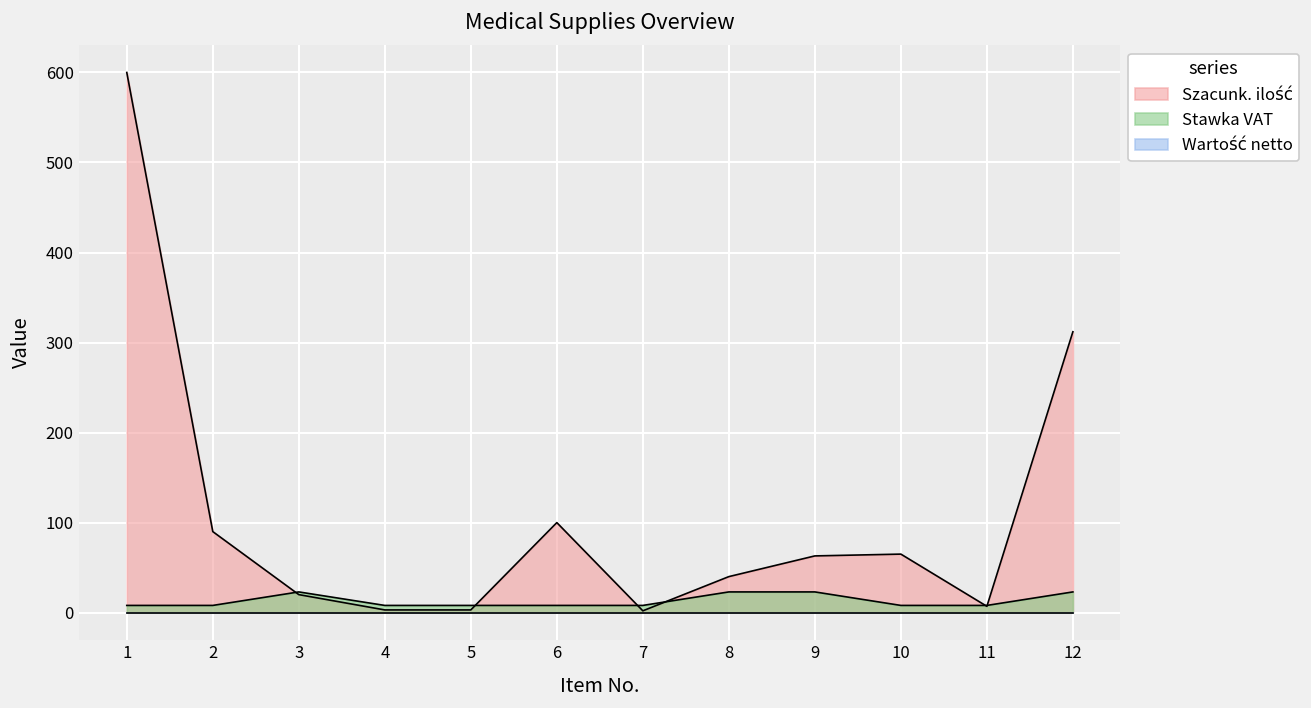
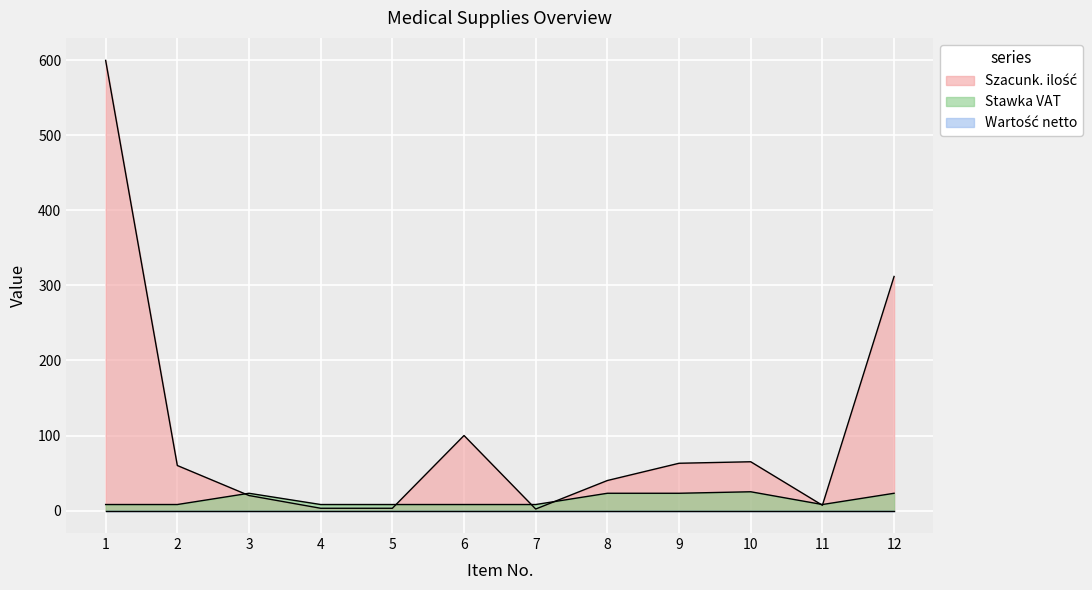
Szacunk. ilość, 2: 90 -> 60
Stawka VAT, 10: 10 -> 30
